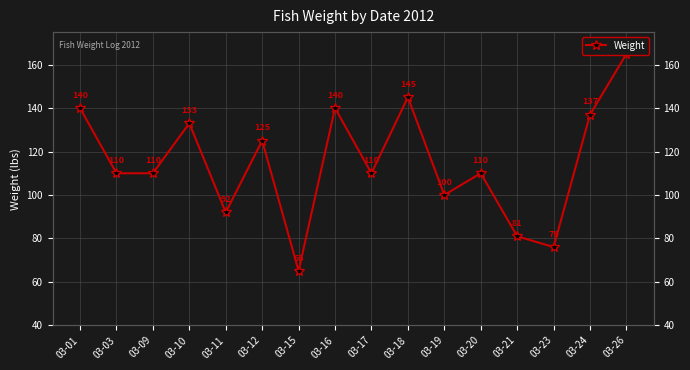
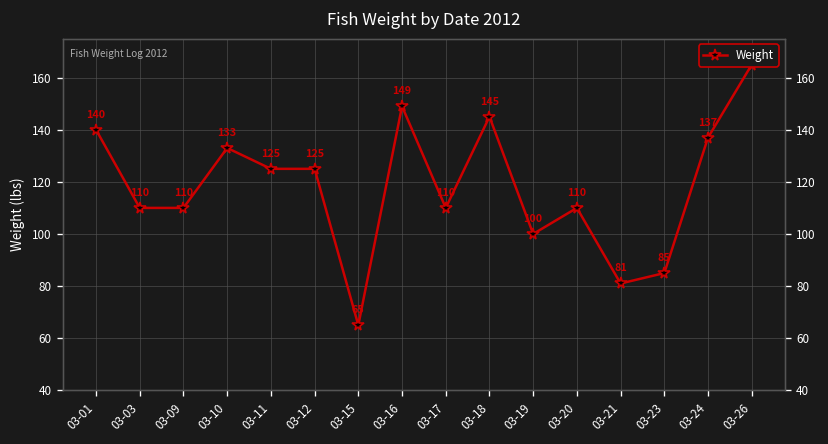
03-11: 92 -> 125
03-16: 140 -> 149
03-23: 76 -> 85
